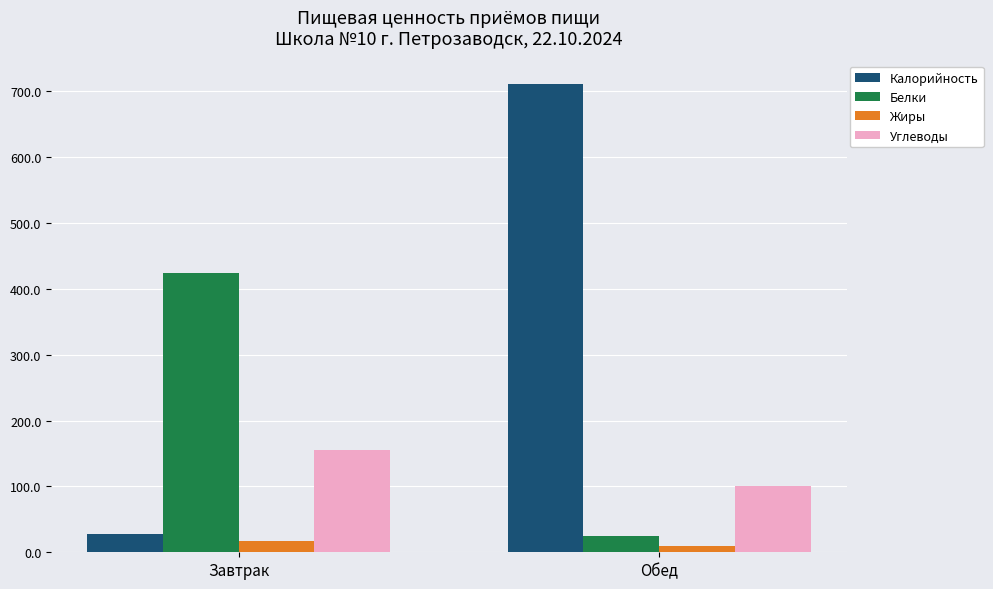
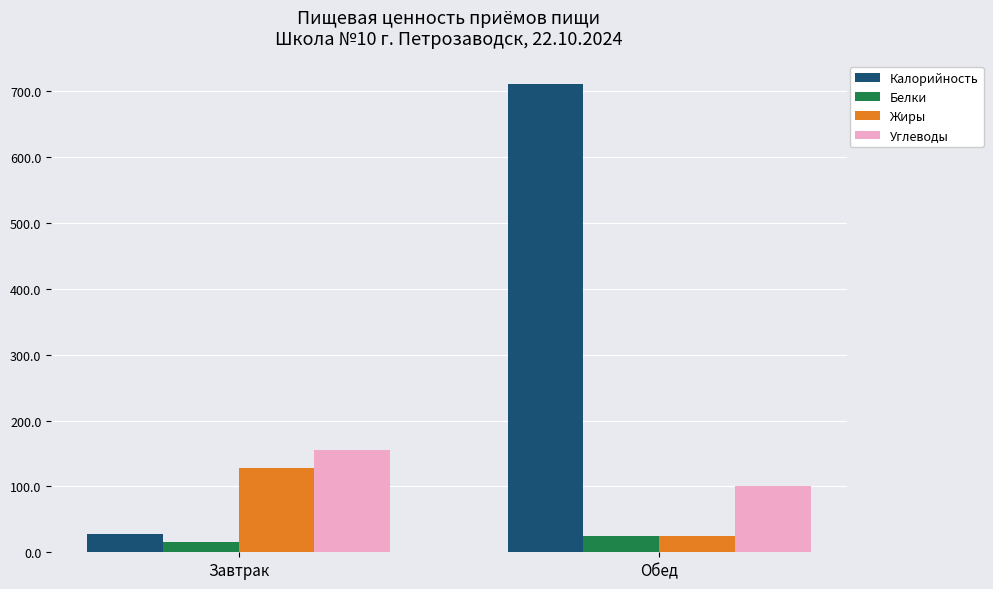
Белки, Завтрак: 420 -> 20
Жиры, Завтрак: 20 -> 130
Жиры, Обед: 10 -> 20
